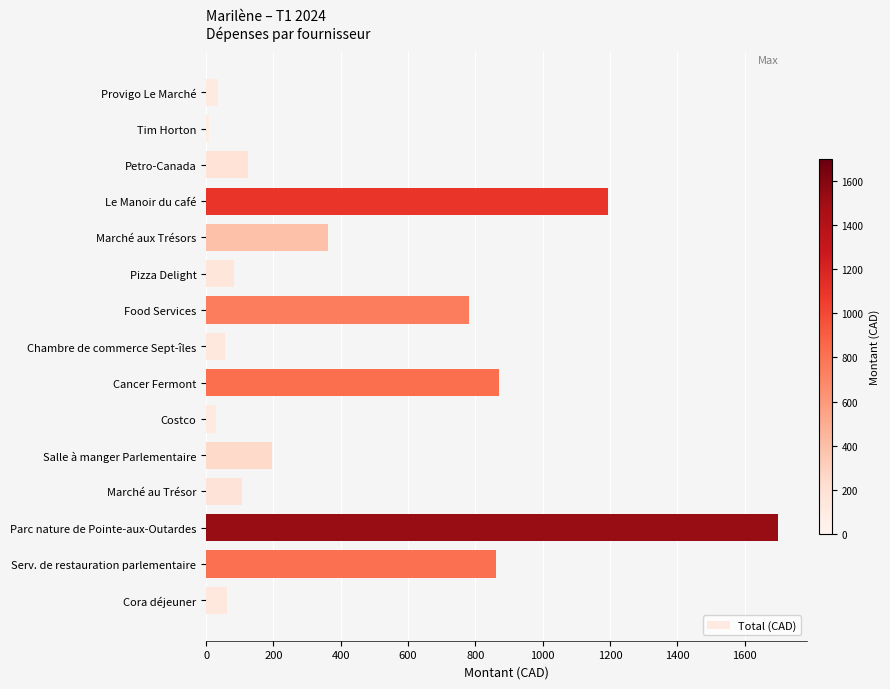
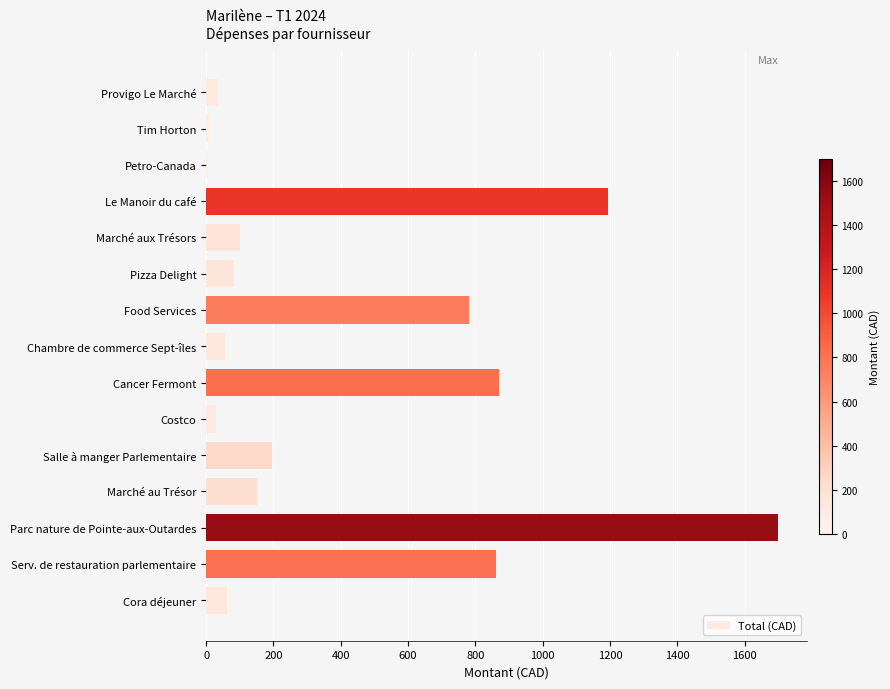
Petro-Canada: 120 -> 0
Marché aux Trésors: 360 -> 100
Marché au Trésor: 110 -> 150
